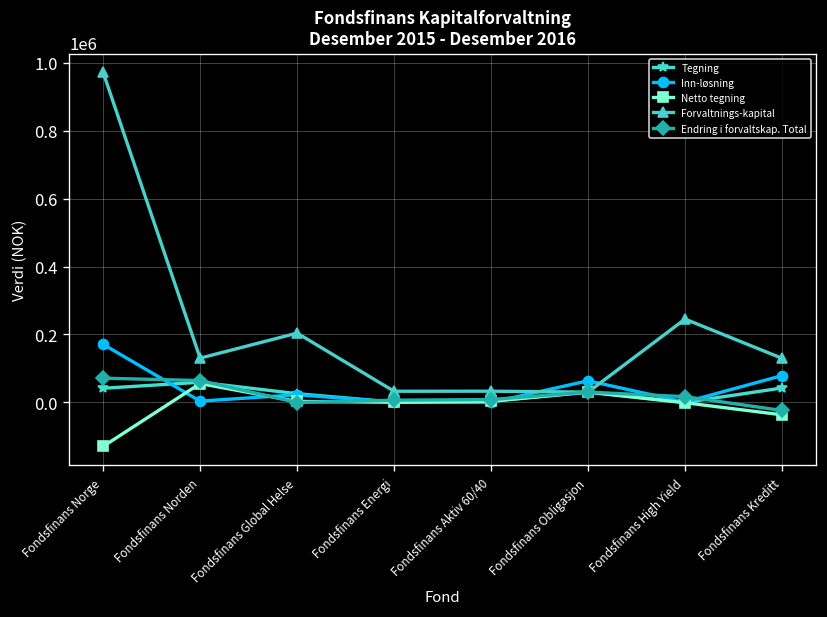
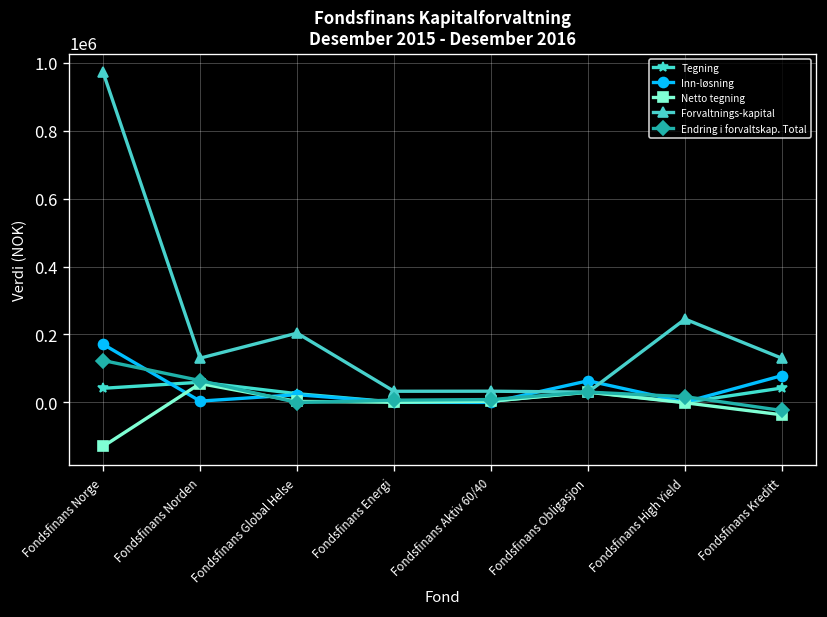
Endring i forvaltskap. Total, Fondsfinans Norge: 70000 -> 120000
